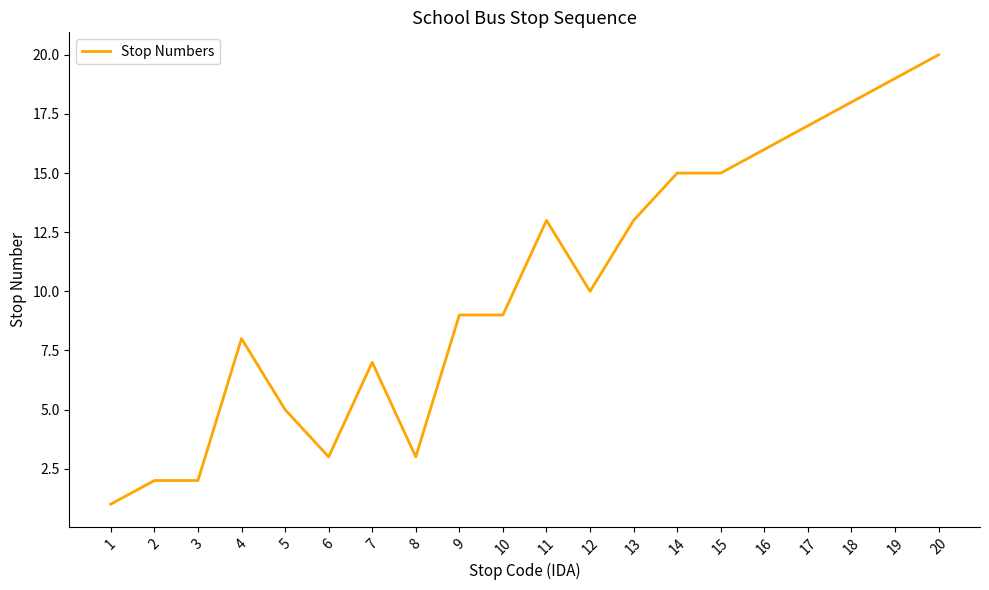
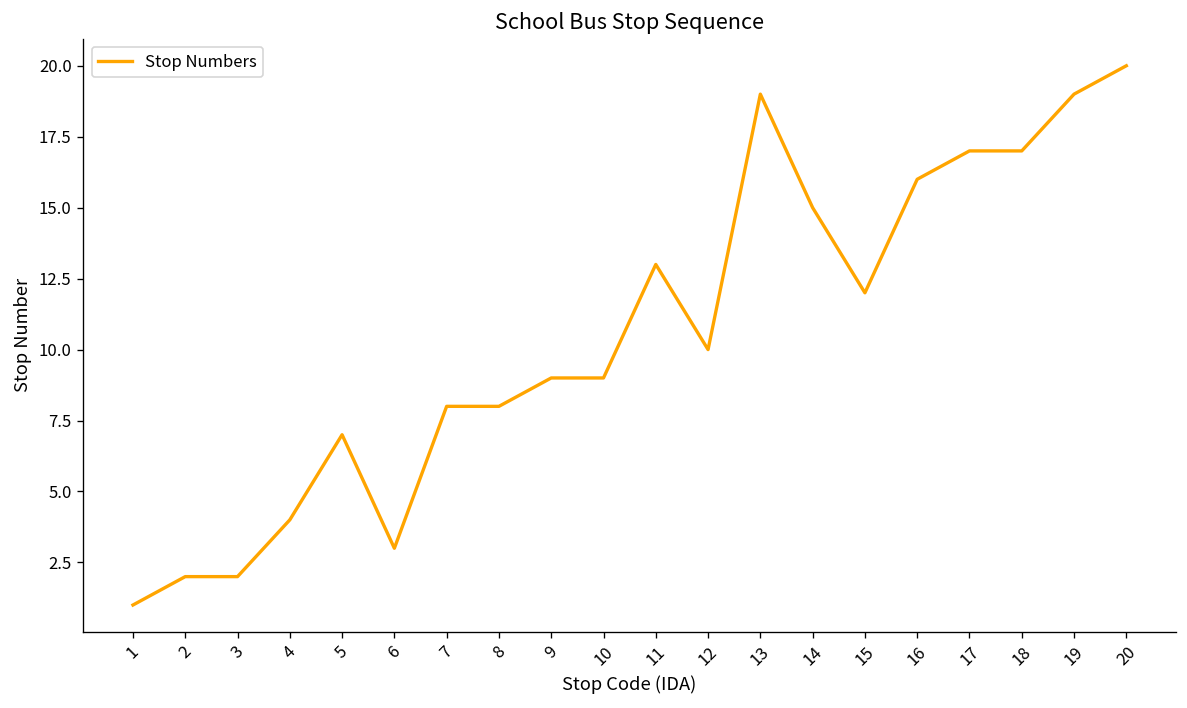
4: 8 -> 4
5: 5 -> 7
7: 7 -> 8
8: 3 -> 8
13: 13 -> 19
15: 15 -> 12
18: 18 -> 17
